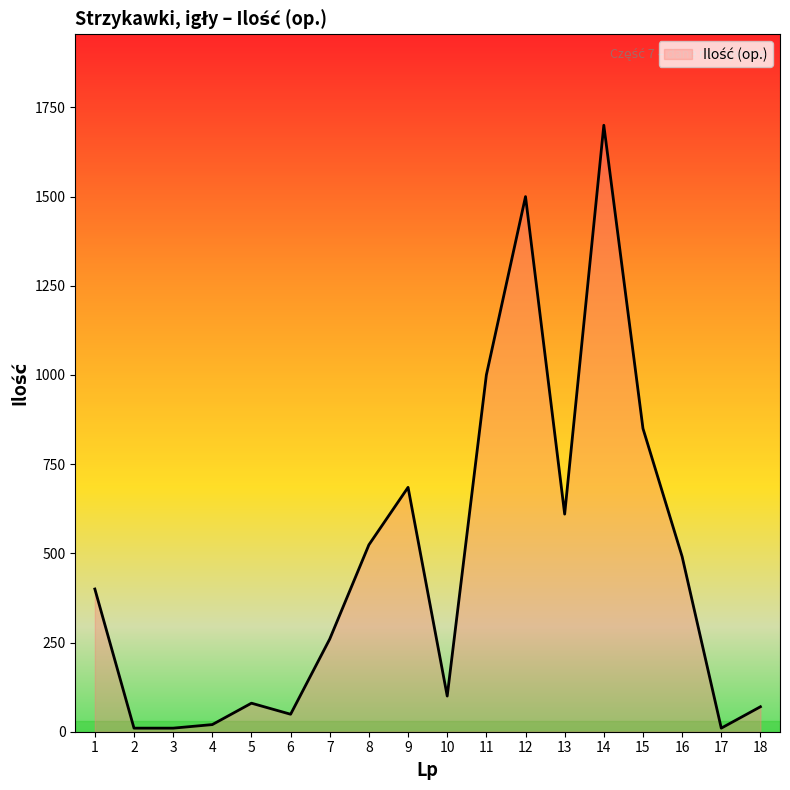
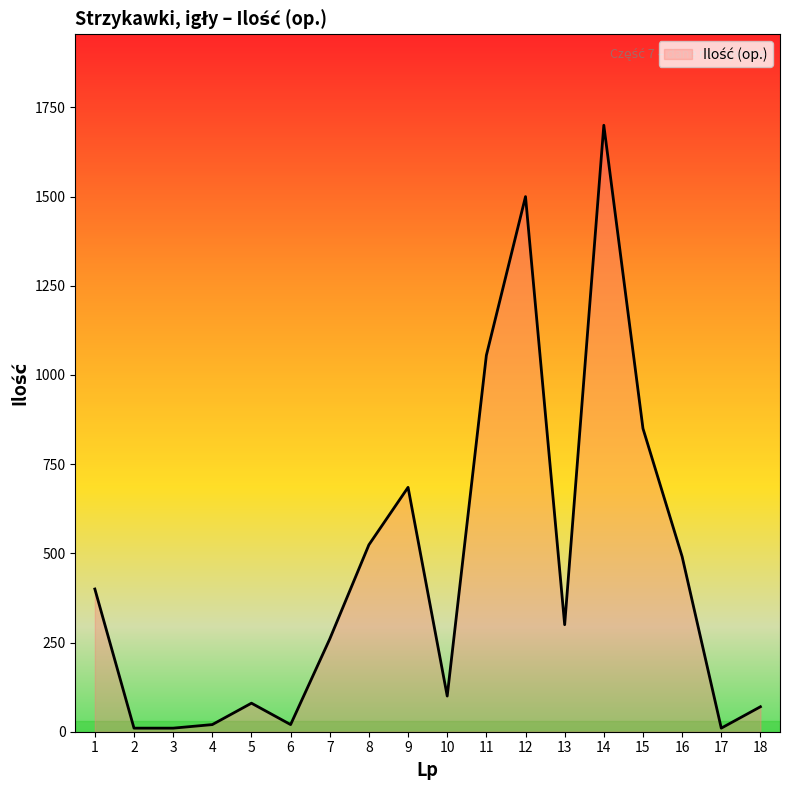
6: 50 -> 20
11: 1000 -> 1060
13: 610 -> 300
